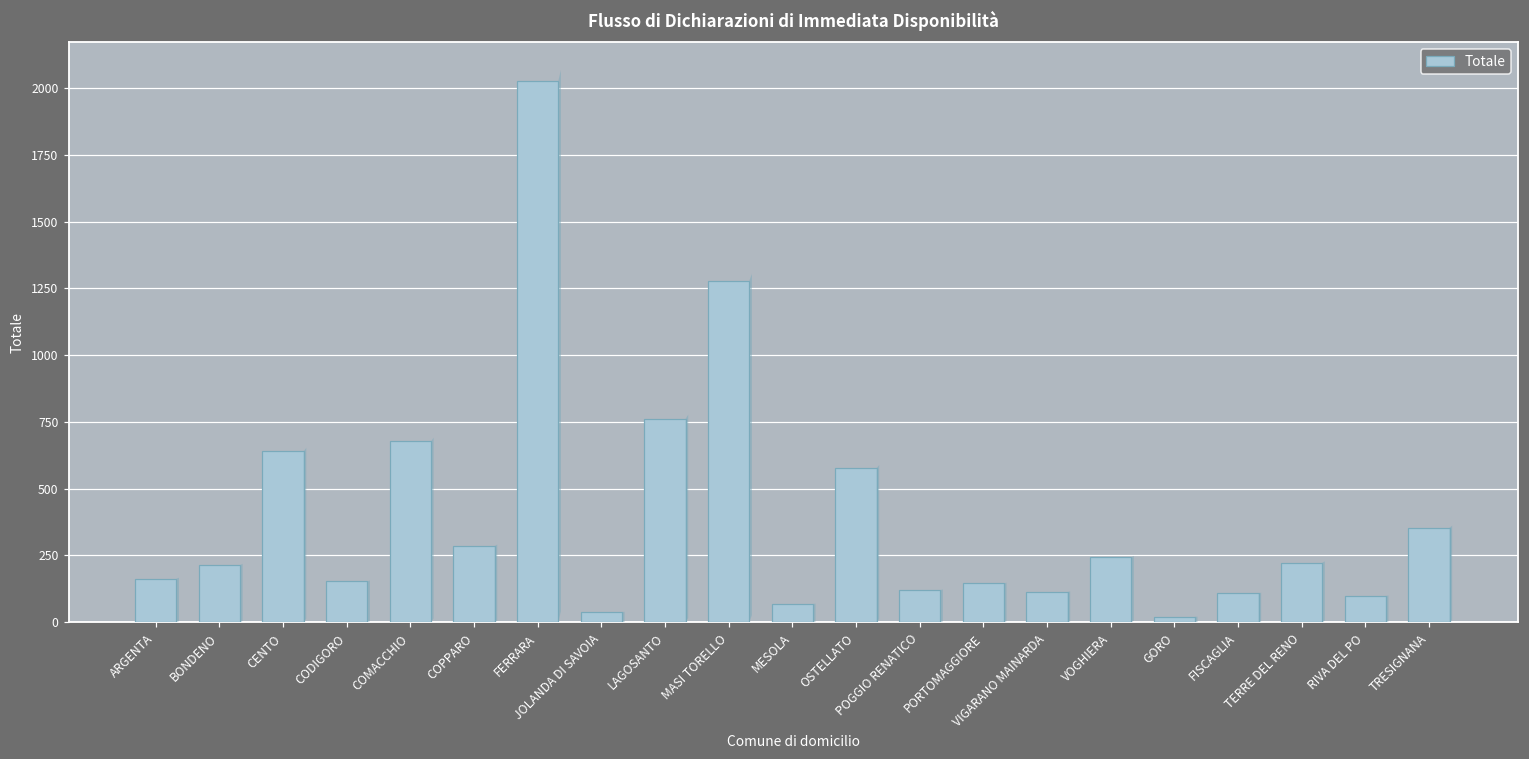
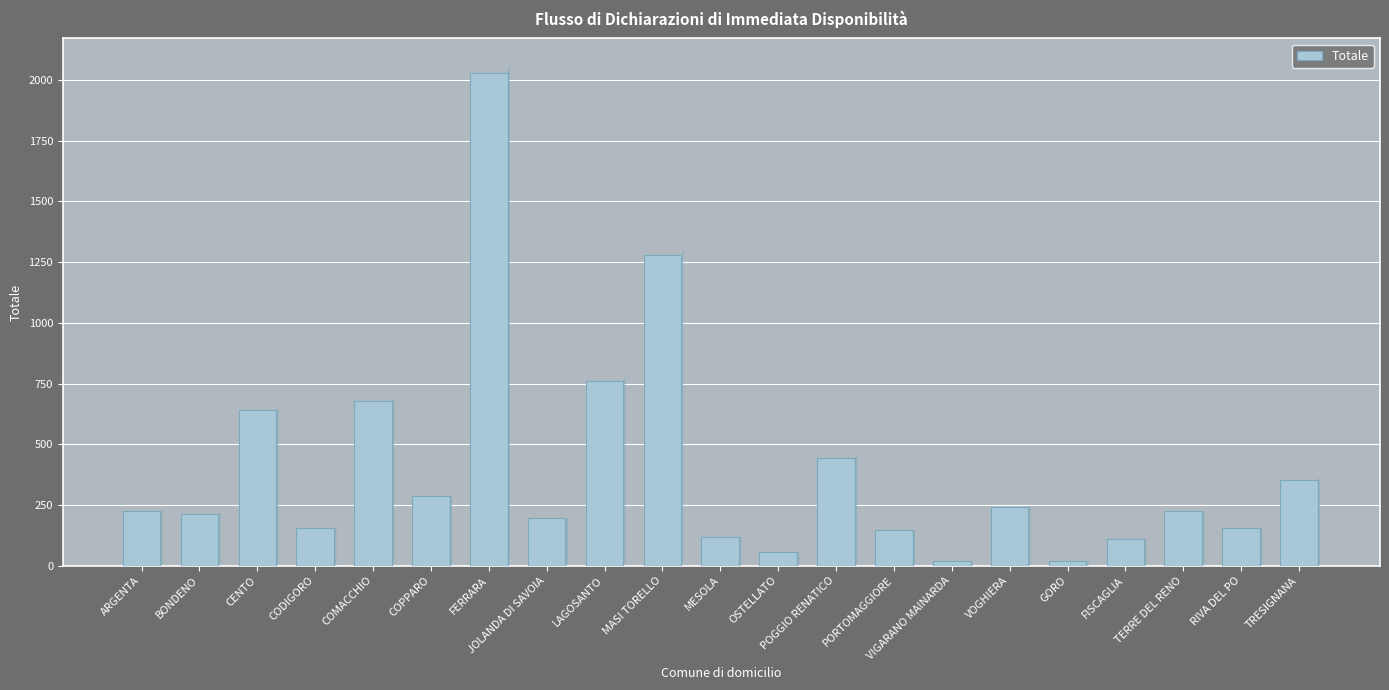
ARGENTA: 160 -> 220
JOLANDA DI SAVOIA: 40 -> 190
MESOLA: 70 -> 120
OSTELLATO: 580 -> 50
POGGIO RENATICO: 120 -> 440
VIGARANO MAINARDA: 110 -> 20
RIVA DEL PO: 100 -> 160
